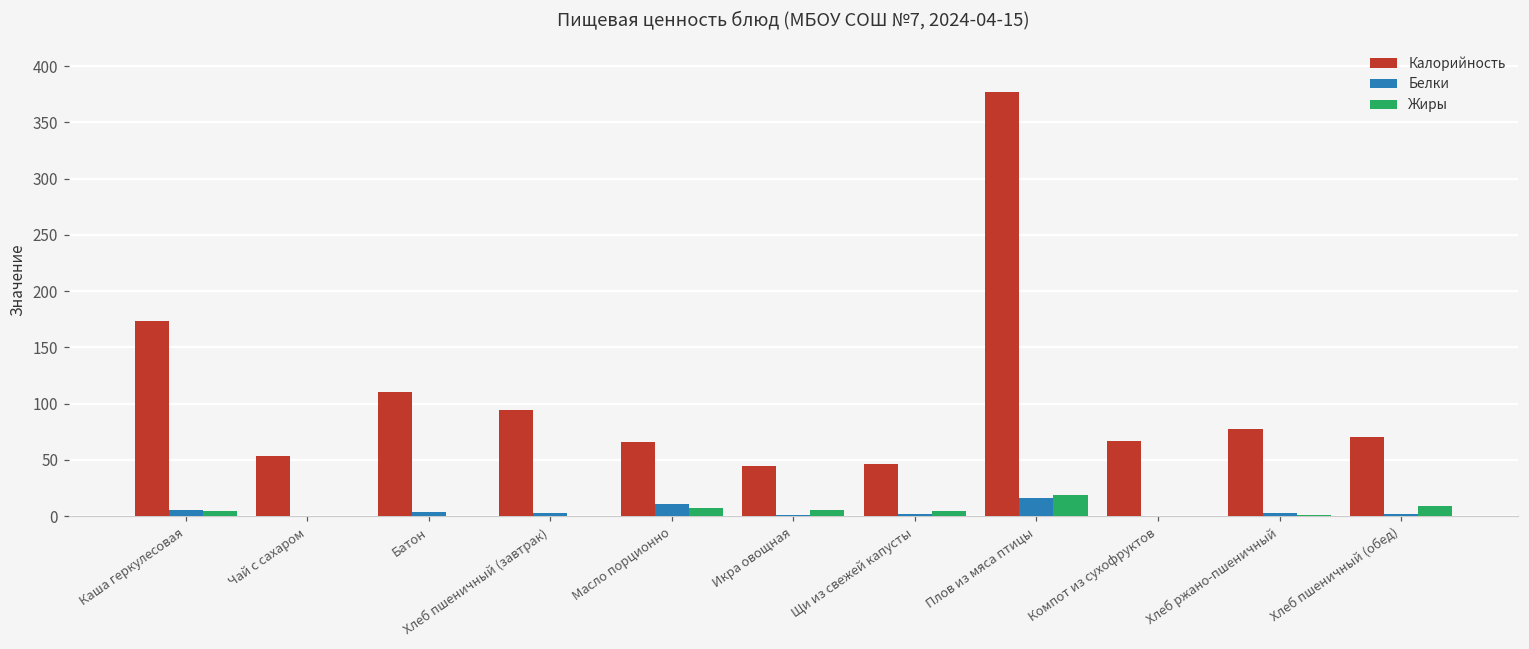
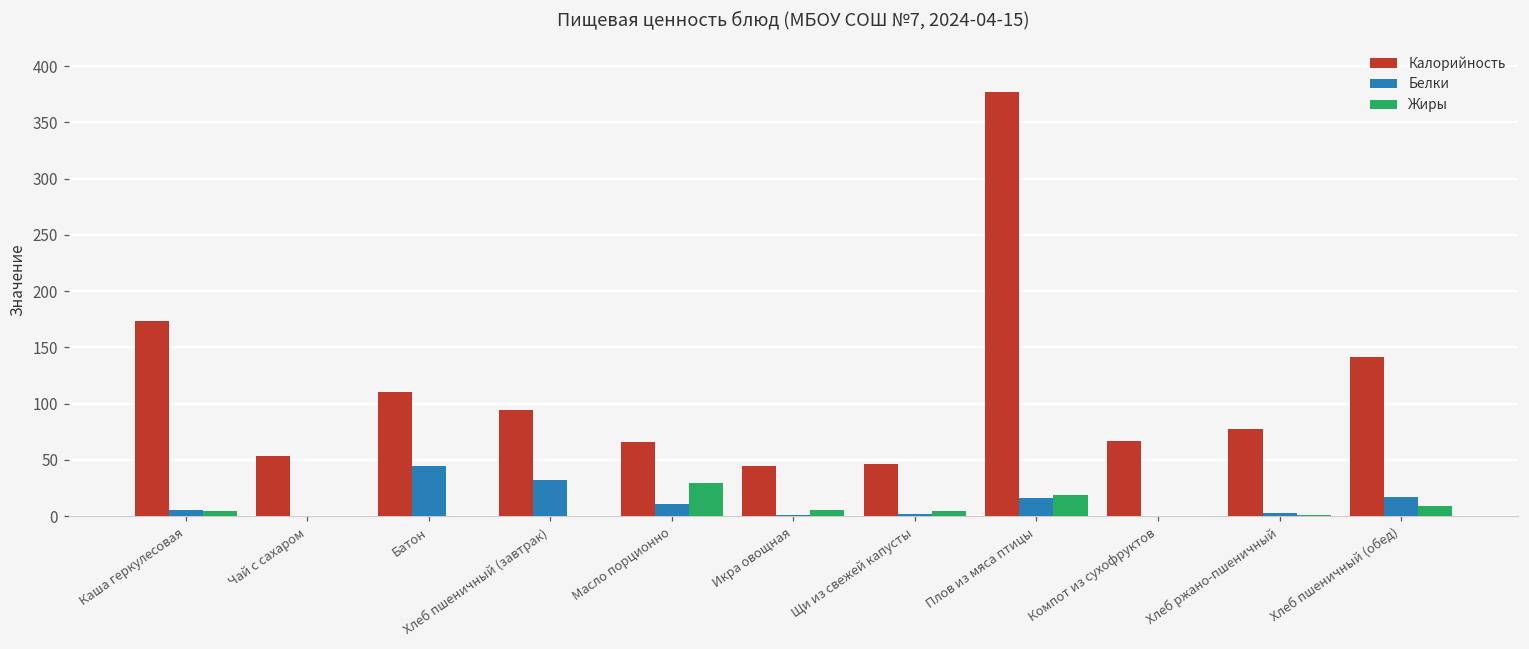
Белки, Батон: 4 -> 45
Белки, Хлеб пшеничный (завтрак): 3 -> 32
Жиры, Масло порционно: 7 -> 30
Калорийность, Хлеб пшеничный (обед): 71 -> 142
Белки, Хлеб пшеничный (обед): 2 -> 17
